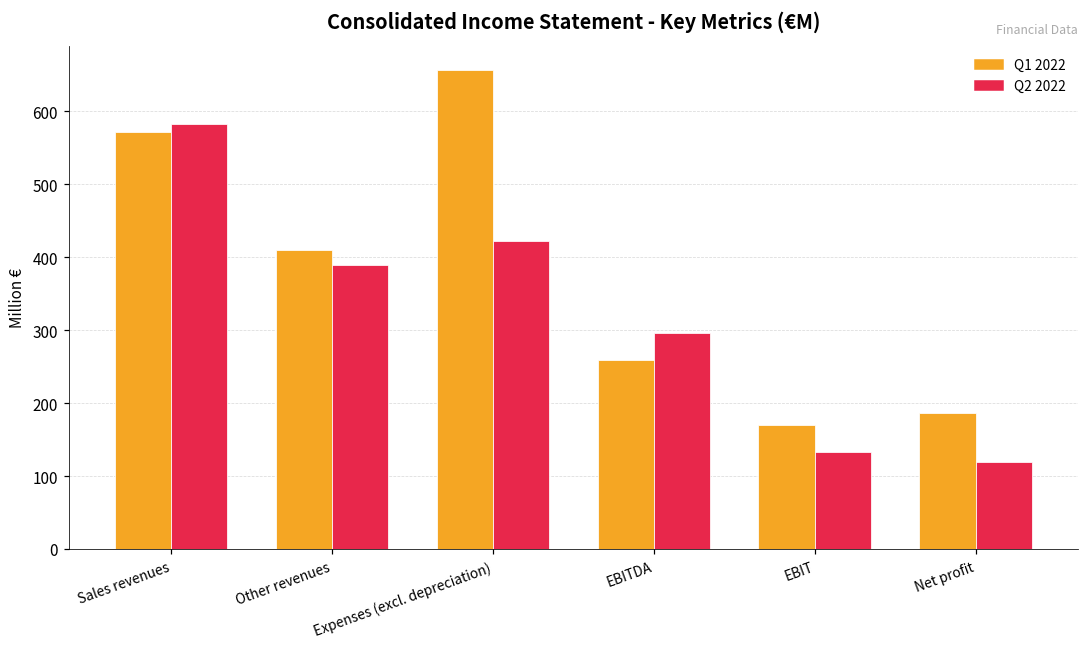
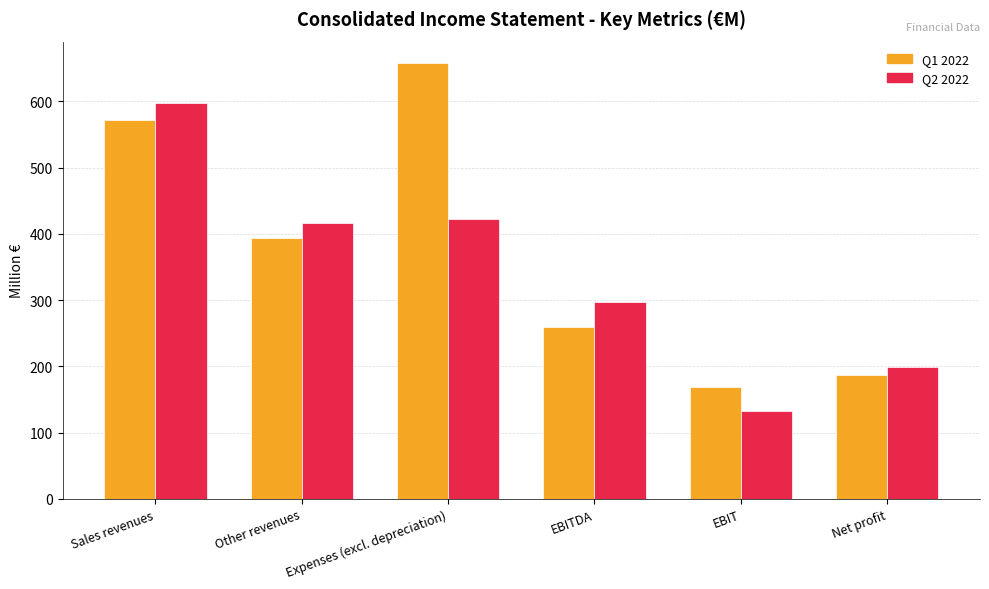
Q2 2022, Sales revenues: 580 -> 600
Q1 2022, Other revenues: 410 -> 390
Q2 2022, Other revenues: 390 -> 420
Q2 2022, Net profit: 120 -> 200
